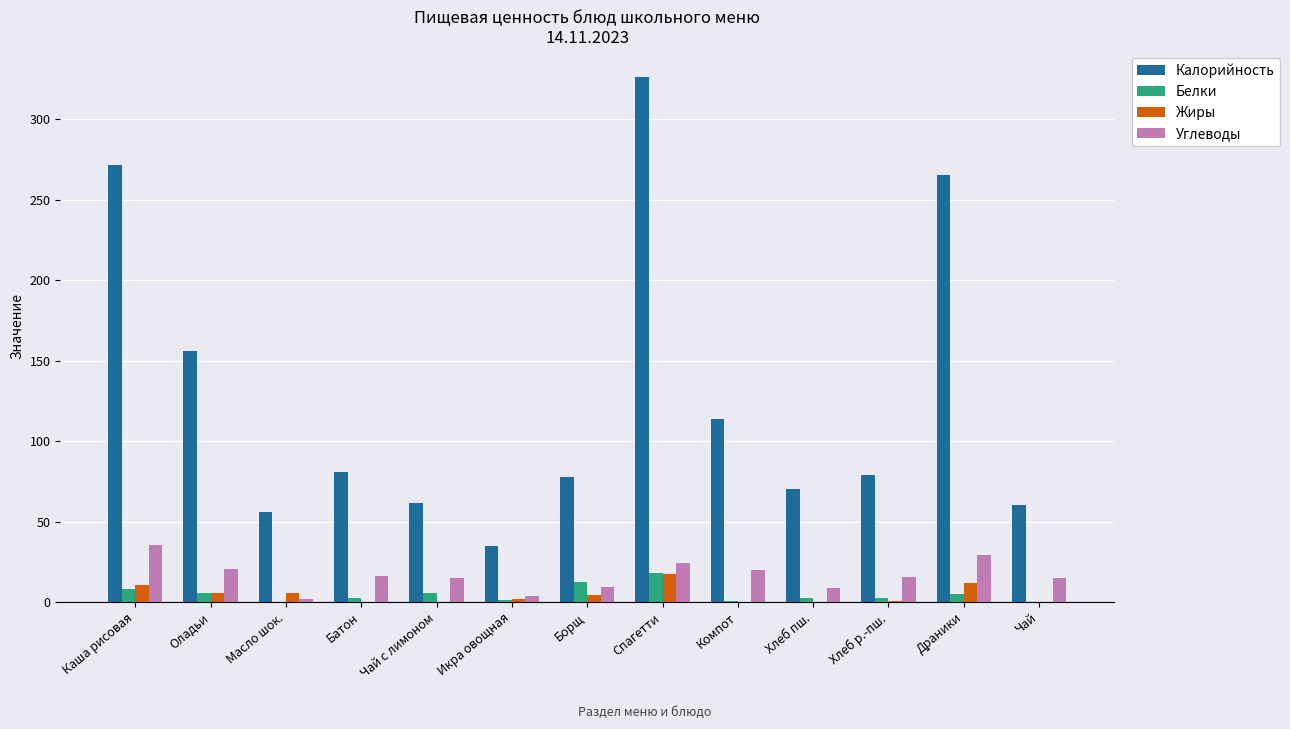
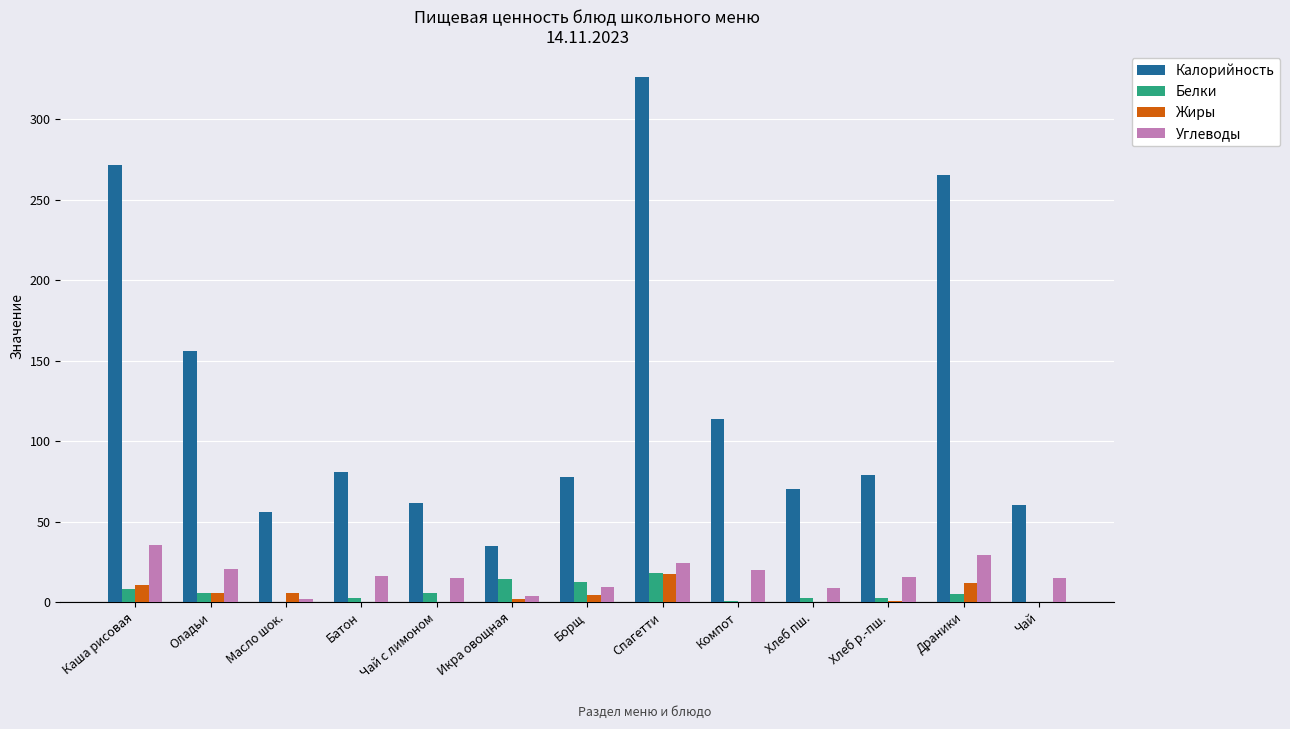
Белки, Икра овощная: 1 -> 15
